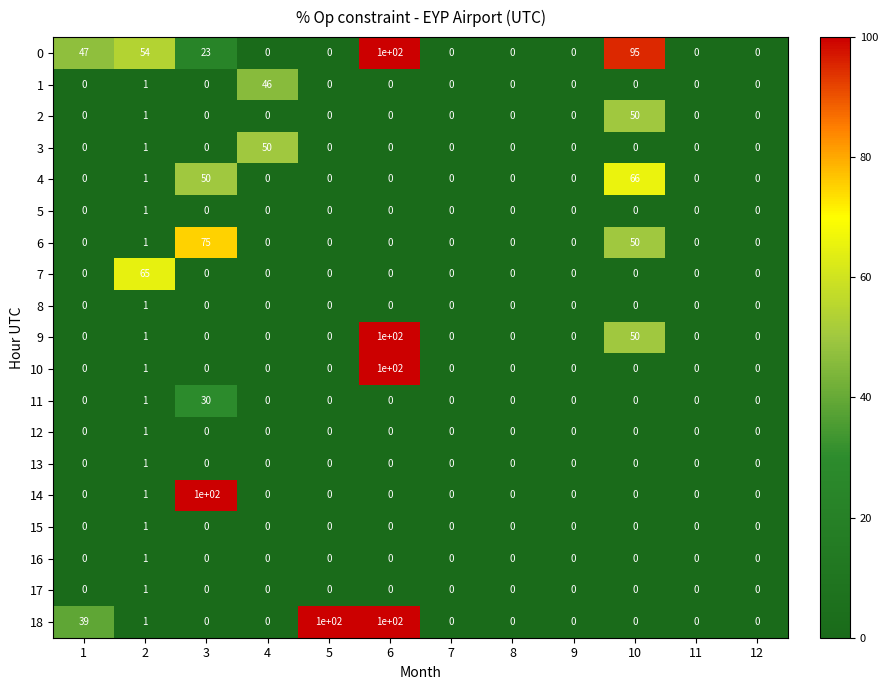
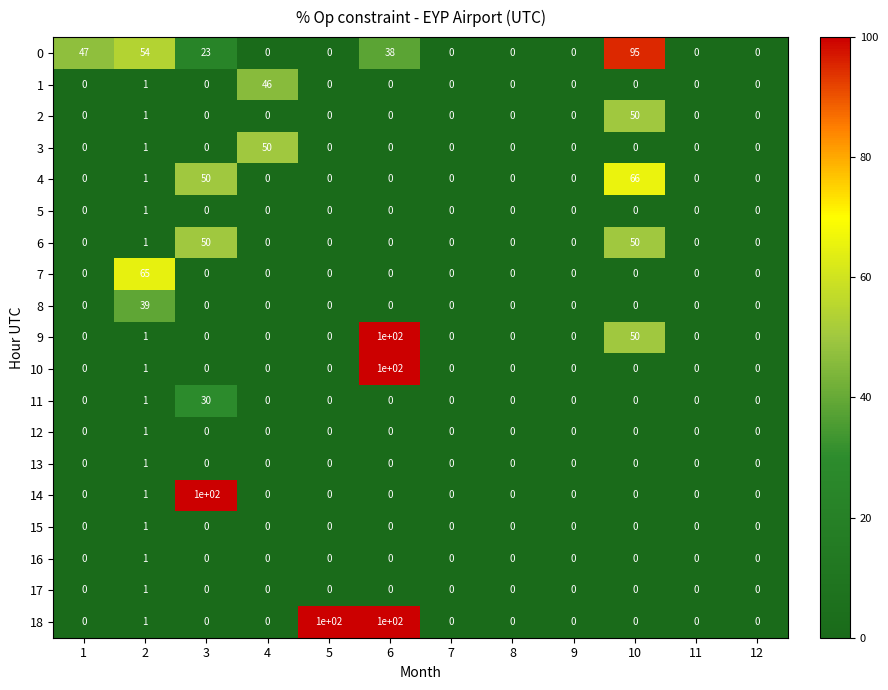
0, 6: 1e+02 -> 38
6, 3: 75 -> 50
8, 2: 1 -> 39
18, 1: 39 -> 0
